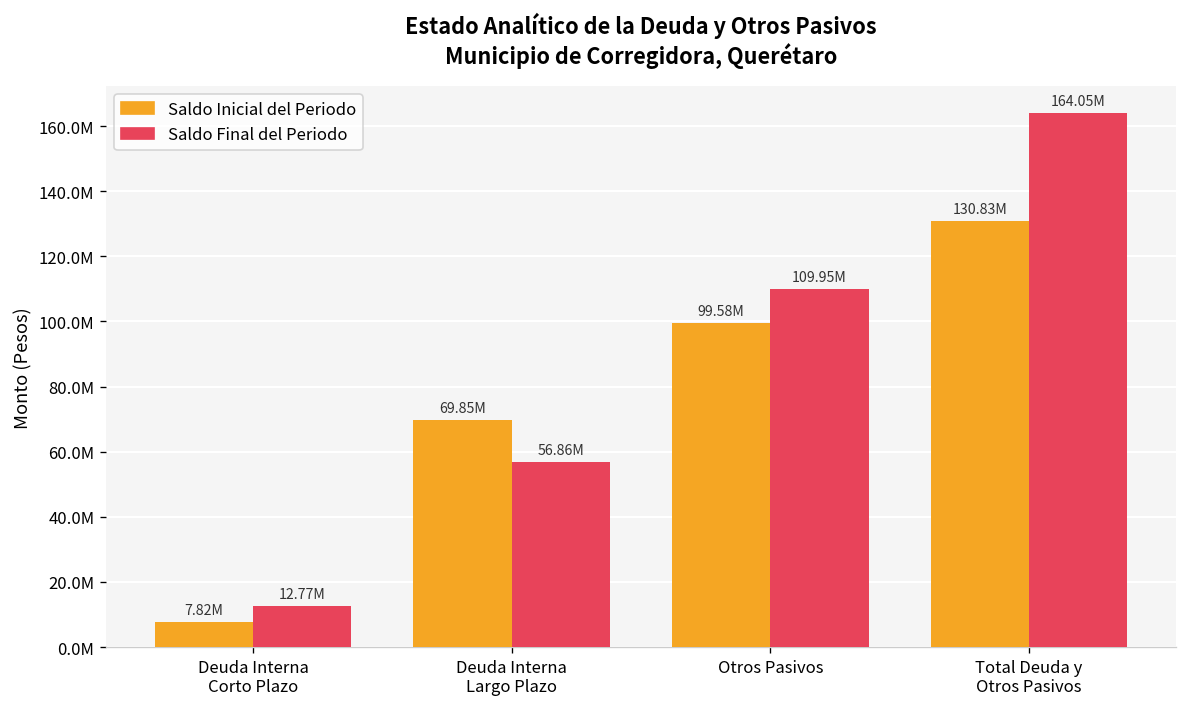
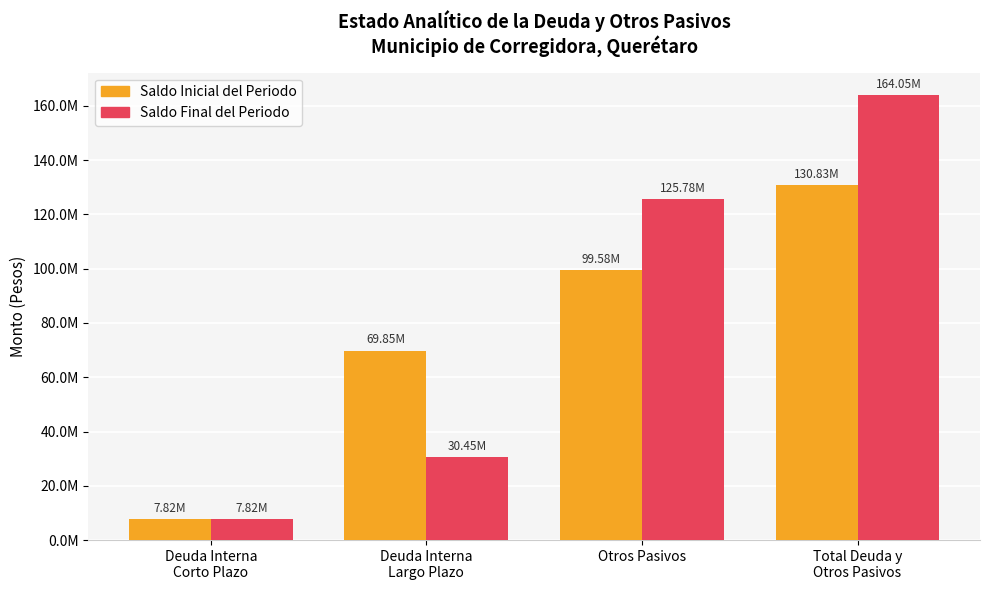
Saldo Final del Periodo, Deuda Interna Corto Plazo: 12.77M -> 7.82M
Saldo Final del Periodo, Deuda Interna Largo Plazo: 56.86M -> 30.45M
Saldo Final del Periodo, Otros Pasivos: 109.95M -> 125.78M
